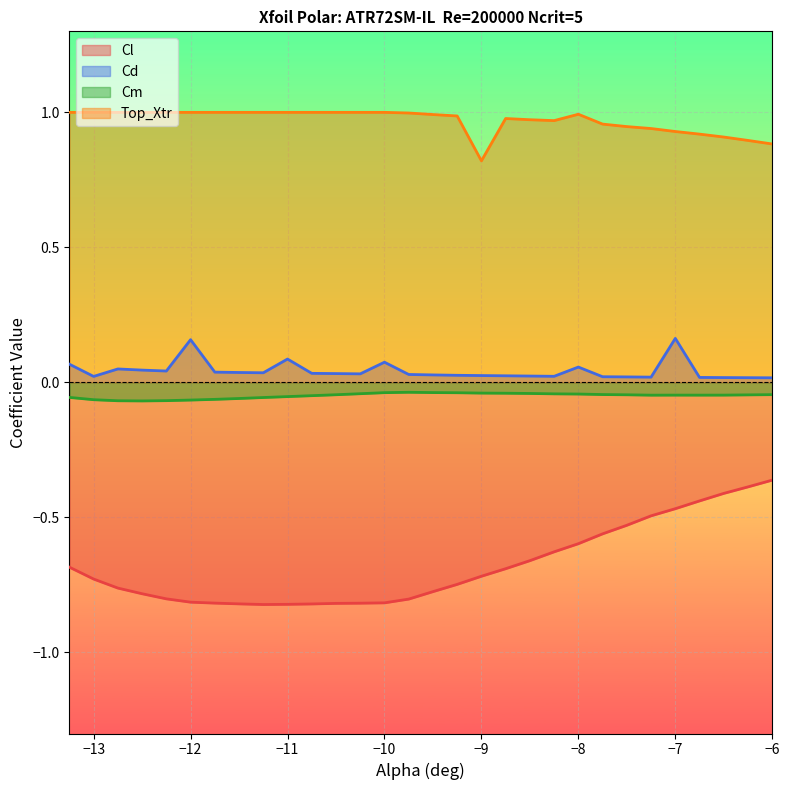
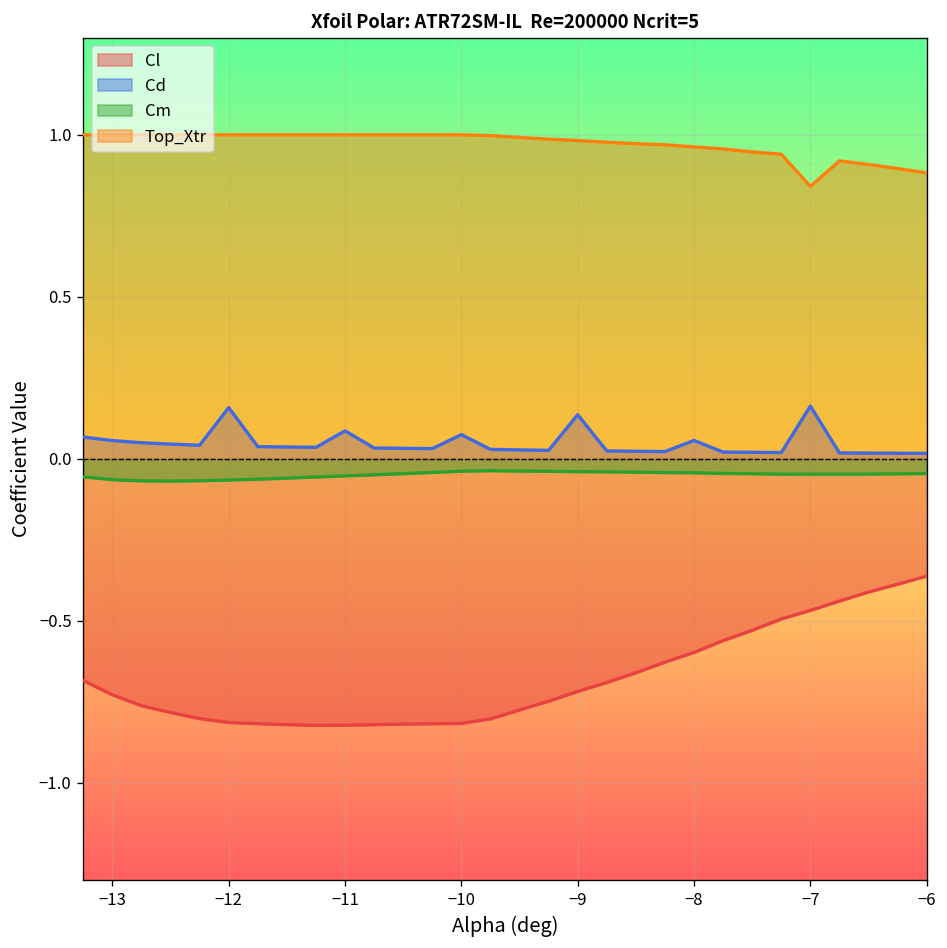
Cd, −13: 0.02 -> 0.06
Cd, −9: 0.03 -> 0.14
Top_Xtr, −9: 0.82 -> 0.98
Top_Xtr, −8: 0.99 -> 0.96
Top_Xtr, −7: 0.93 -> 0.84
